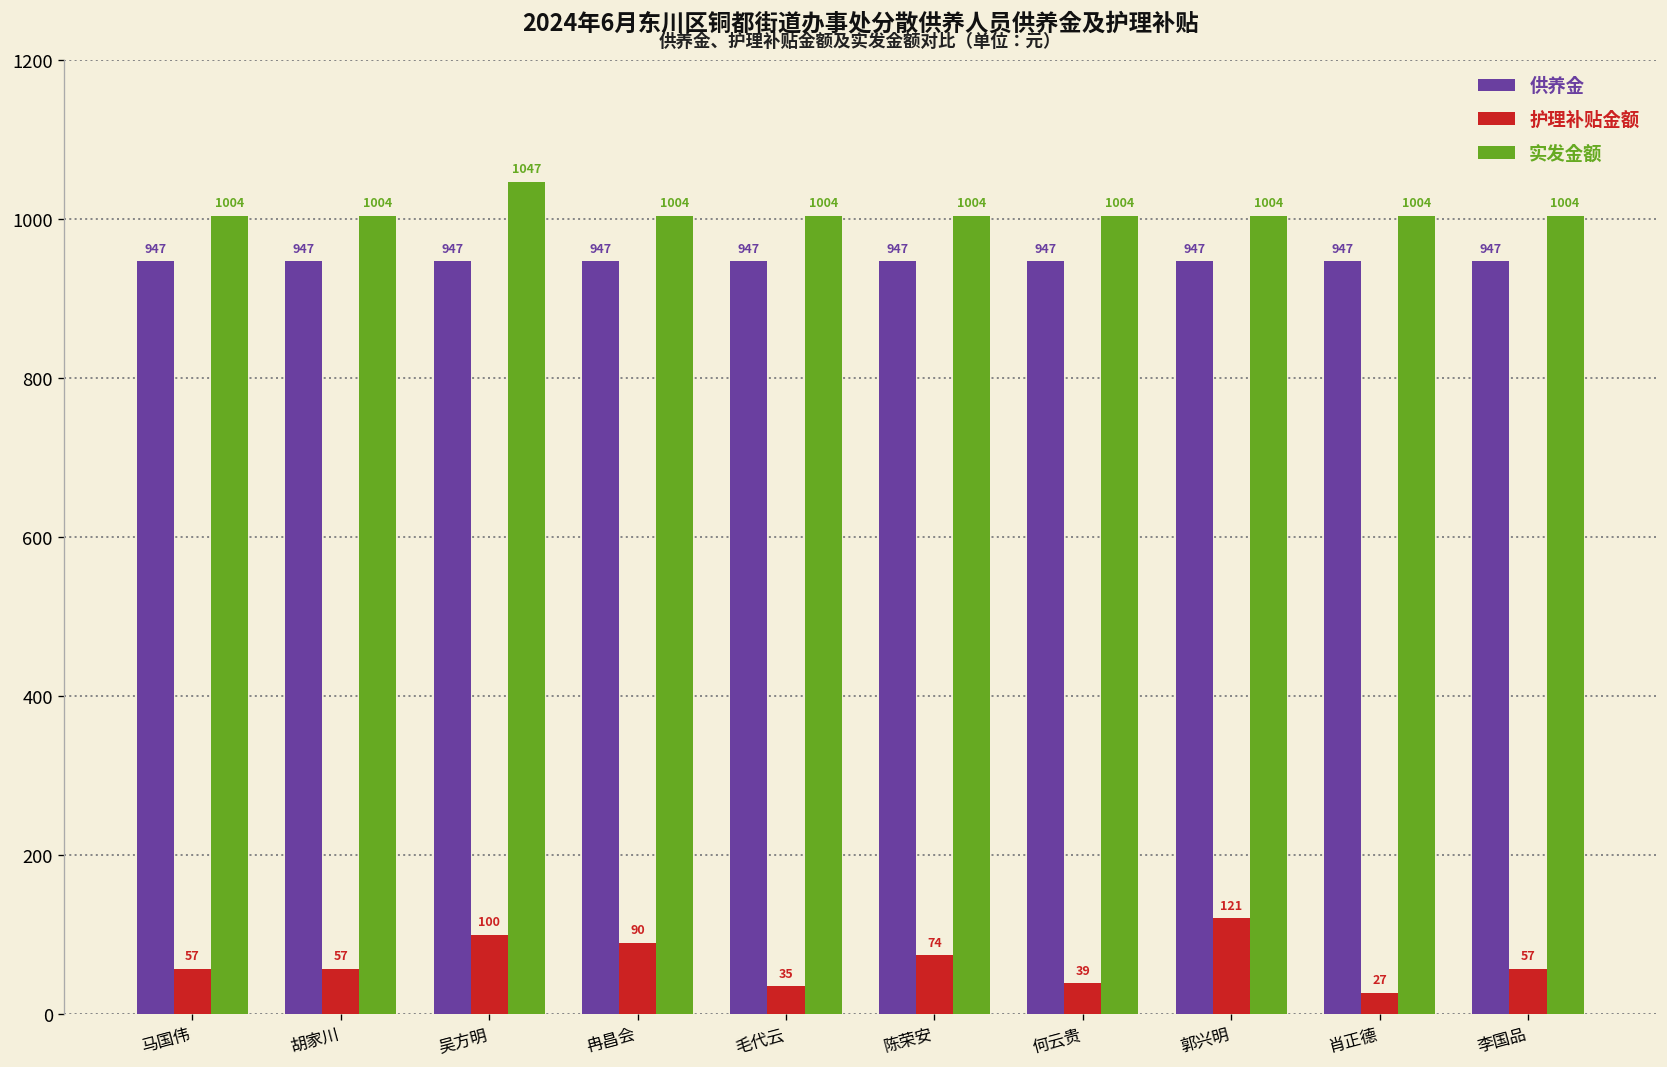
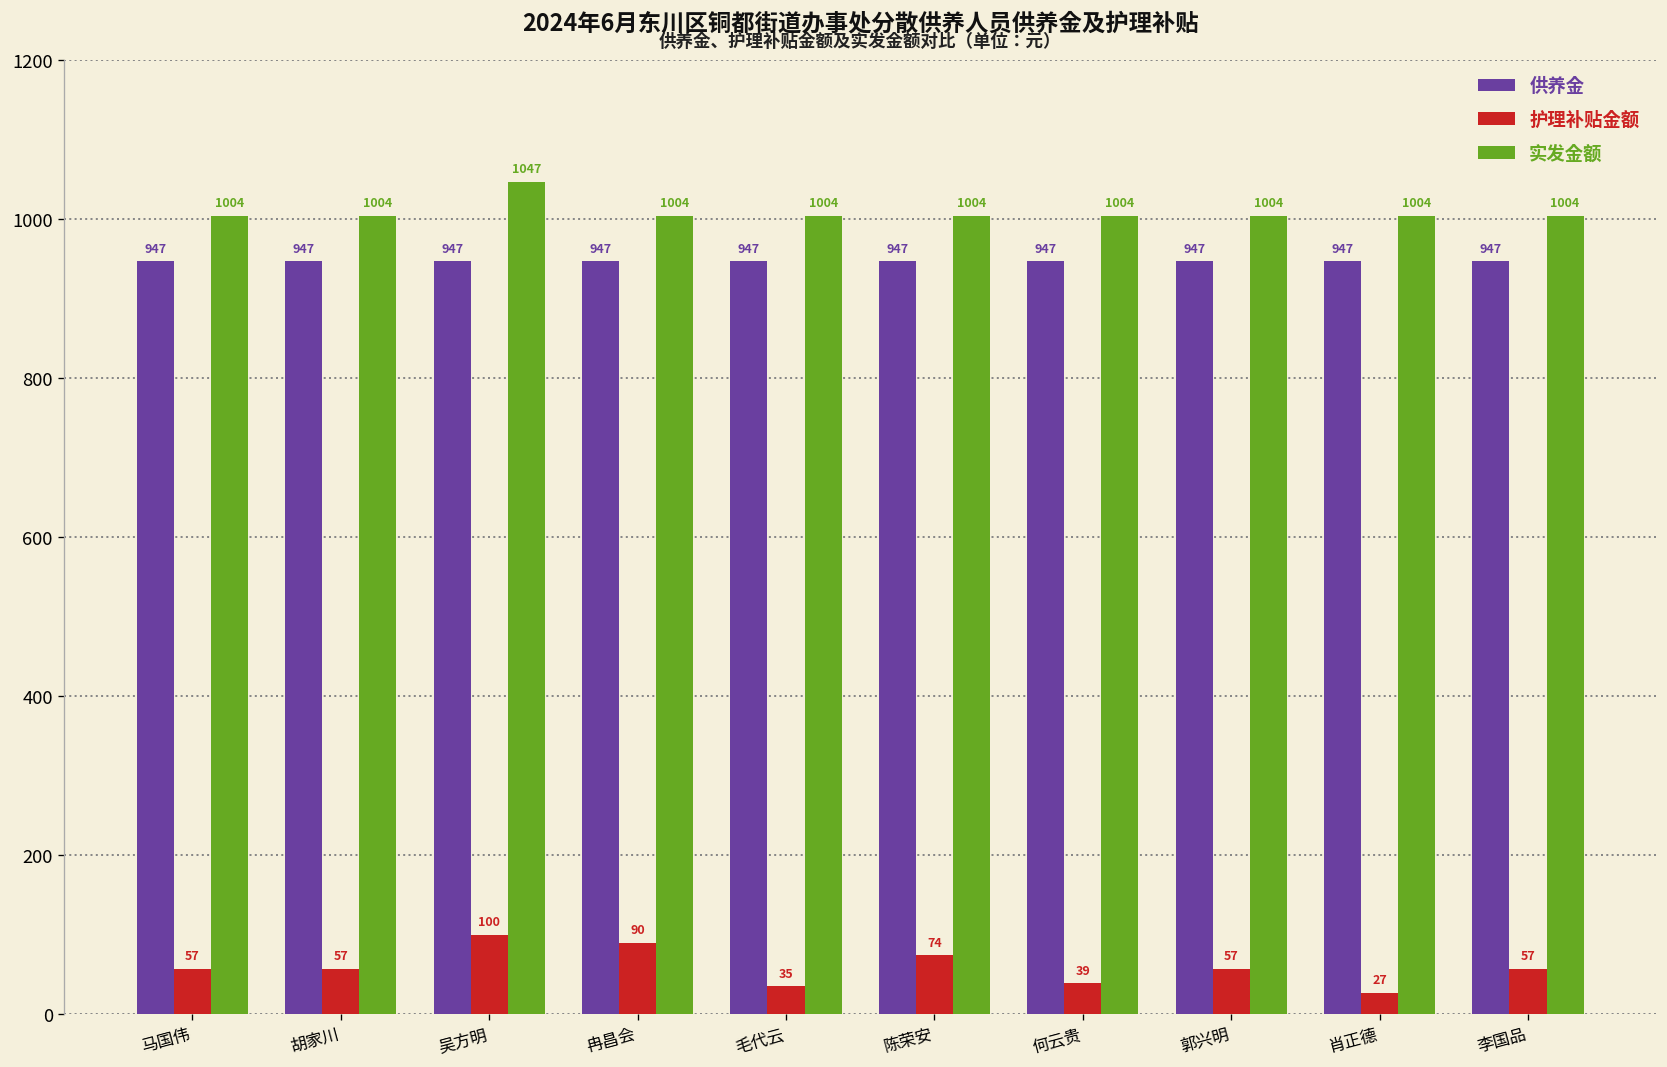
护理补贴金额, 郭兴明: 121 -> 57
